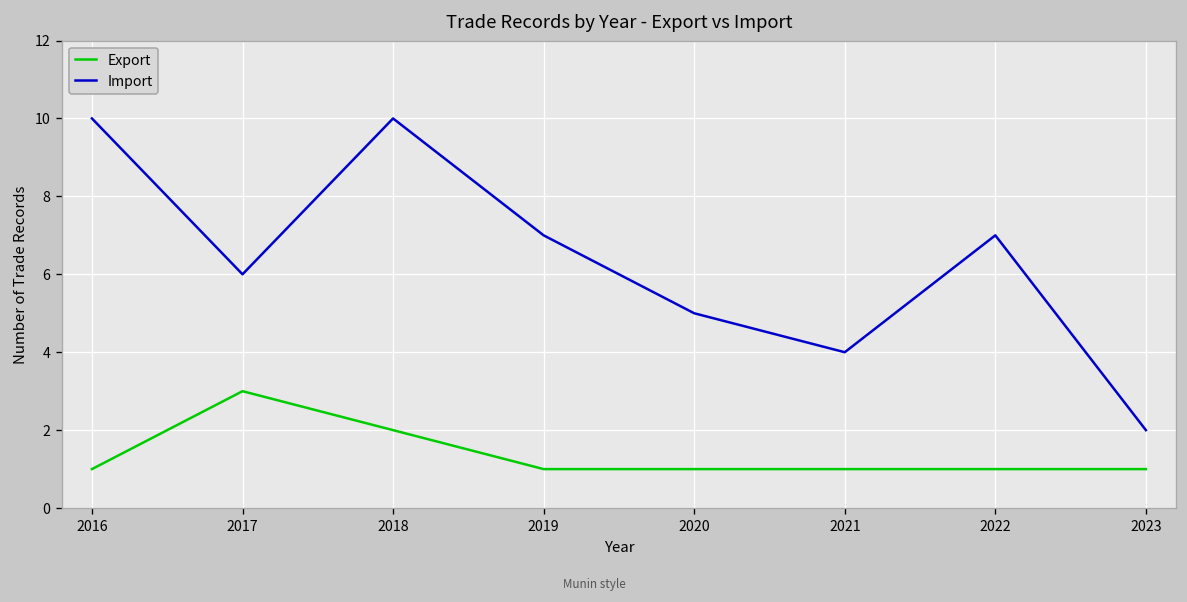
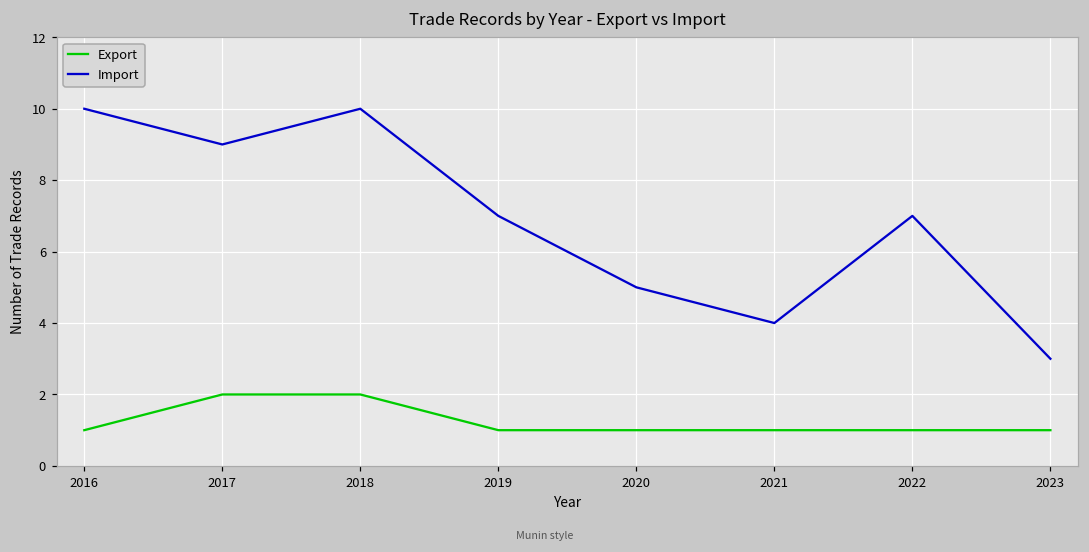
Export, 2017: 3 -> 2
Import, 2017: 6 -> 9
Import, 2023: 2 -> 3
